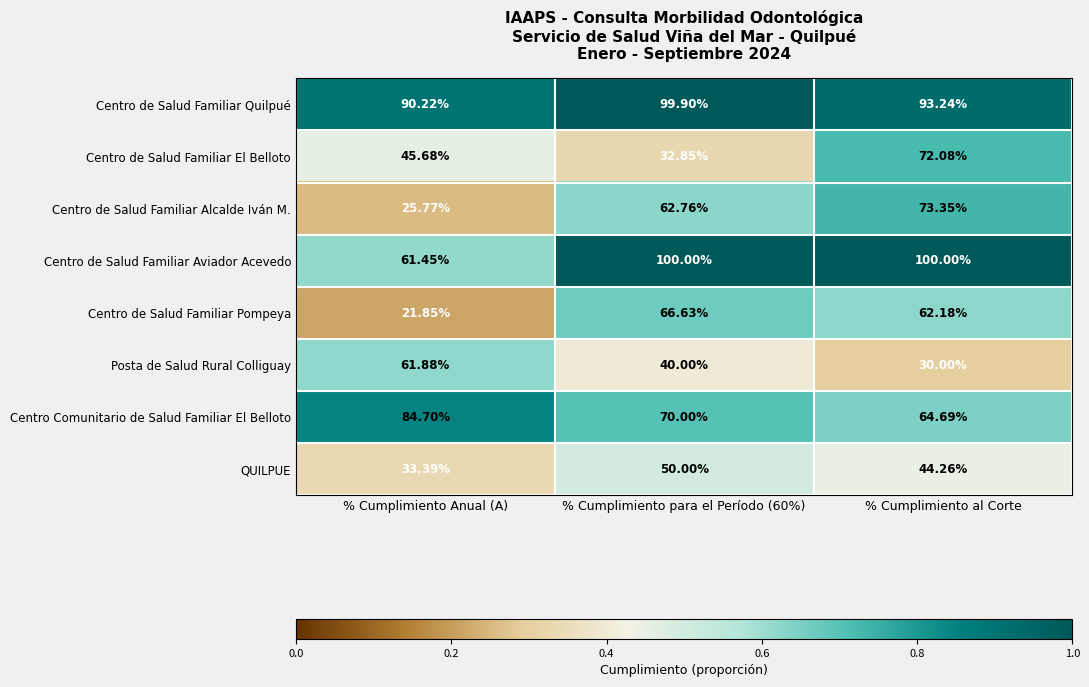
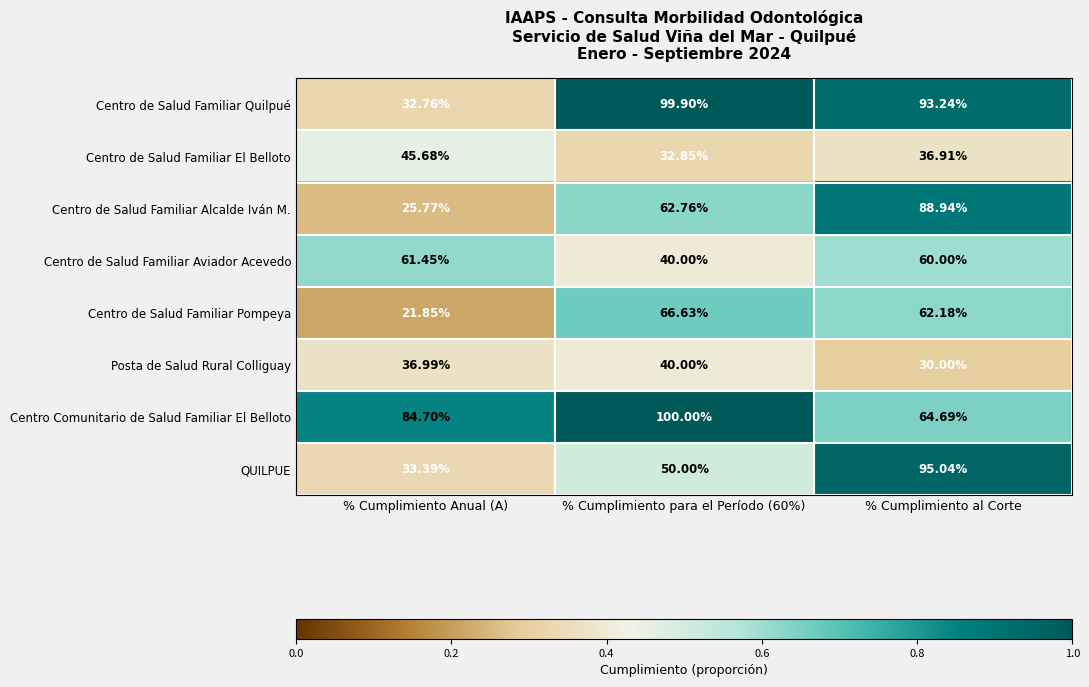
Centro de Salud Familiar Quilpué, % Cumplimiento Anual (A): 90.22% -> 32.76%
Centro de Salud Familiar El Belloto, % Cumplimiento al Corte: 72.08% -> 36.91%
Centro de Salud Familiar Alcalde Iván M., % Cumplimiento al Corte: 73.35% -> 88.94%
Centro de Salud Familiar Aviador Acevedo, % Cumplimiento para el Período (60%): 100.00% -> 40.00%
Centro de Salud Familiar Aviador Acevedo, % Cumplimiento al Corte: 100.00% -> 60.00%
Posta de Salud Rural Colliguay, % Cumplimiento Anual (A): 61.88% -> 36.99%
Centro Comunitario de Salud Familiar El Belloto, % Cumplimiento para el Período (60%): 70.00% -> 100.00%
QUILPUE, % Cumplimiento al Corte: 44.26% -> 95.04%
